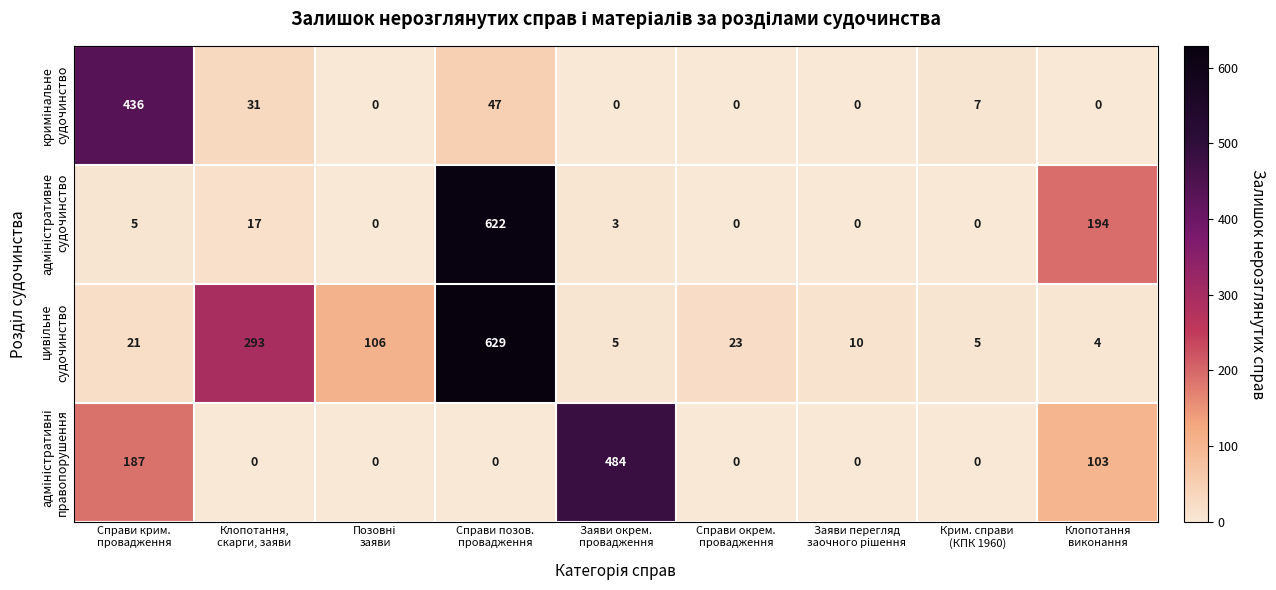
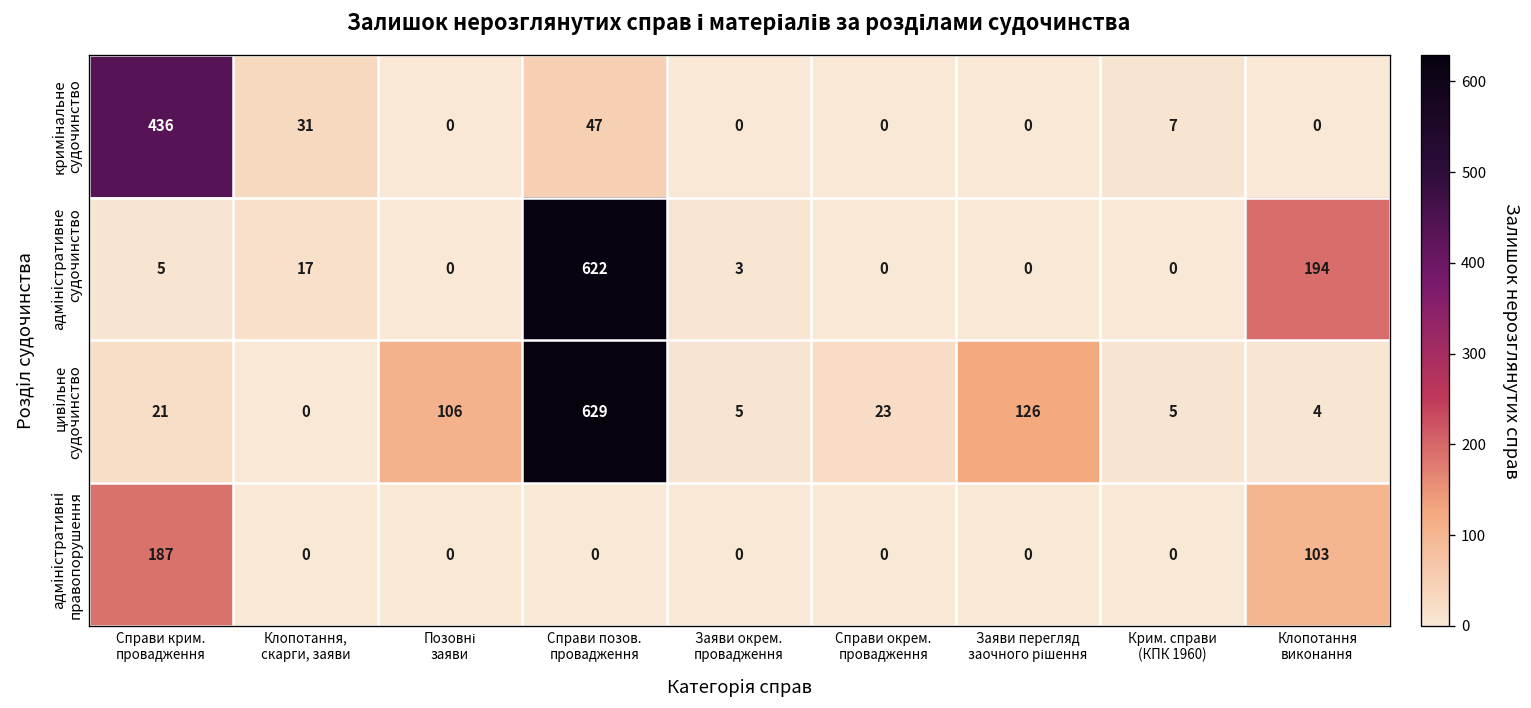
цивільне судочинство, Клопотання, скарги, заяви: 293 -> 0
цивільне судочинство, Заяви перегляд заочного рішення: 10 -> 126
адміністративні правопорушення, Заяви окрем. провадження: 484 -> 0
